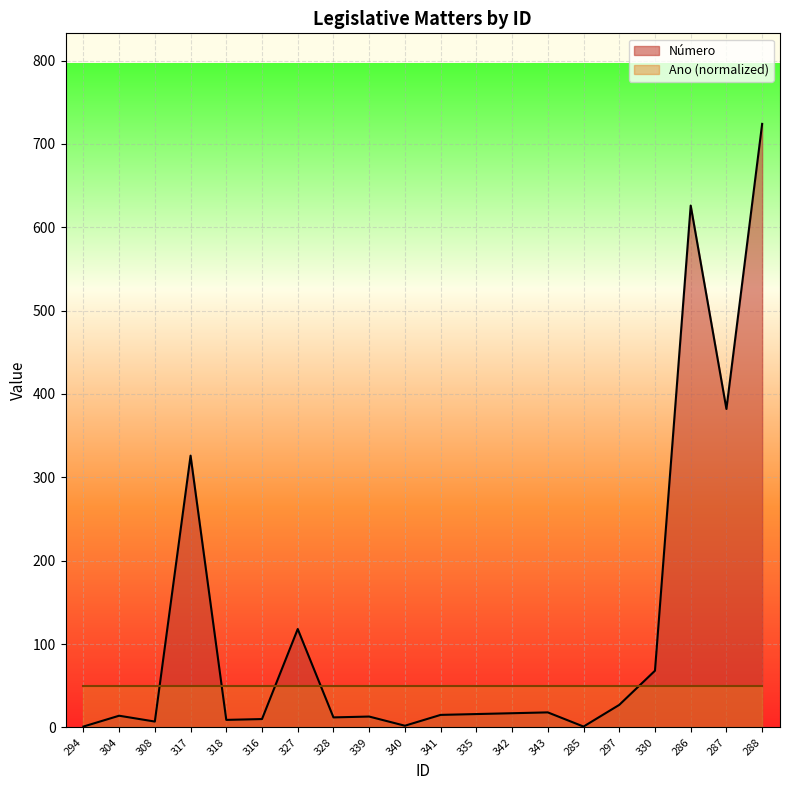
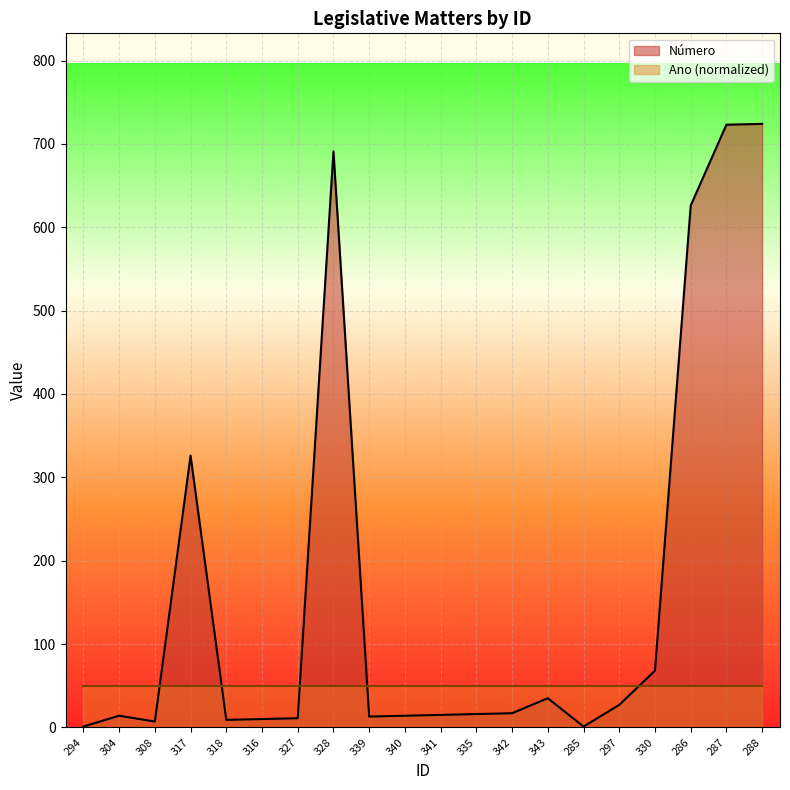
Número, 327: 120 -> 10
Número, 328: 10 -> 690
Número, 340: 0 -> 10
Número, 343: 20 -> 40
Número, 287: 380 -> 720
